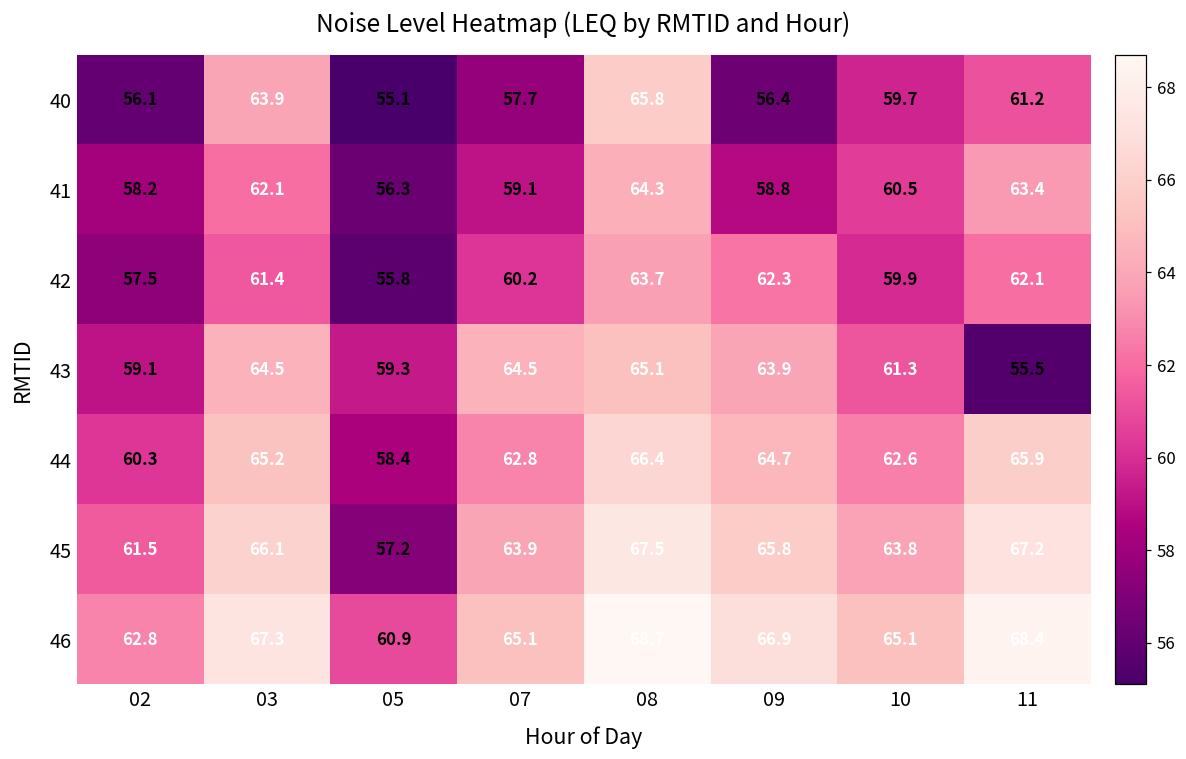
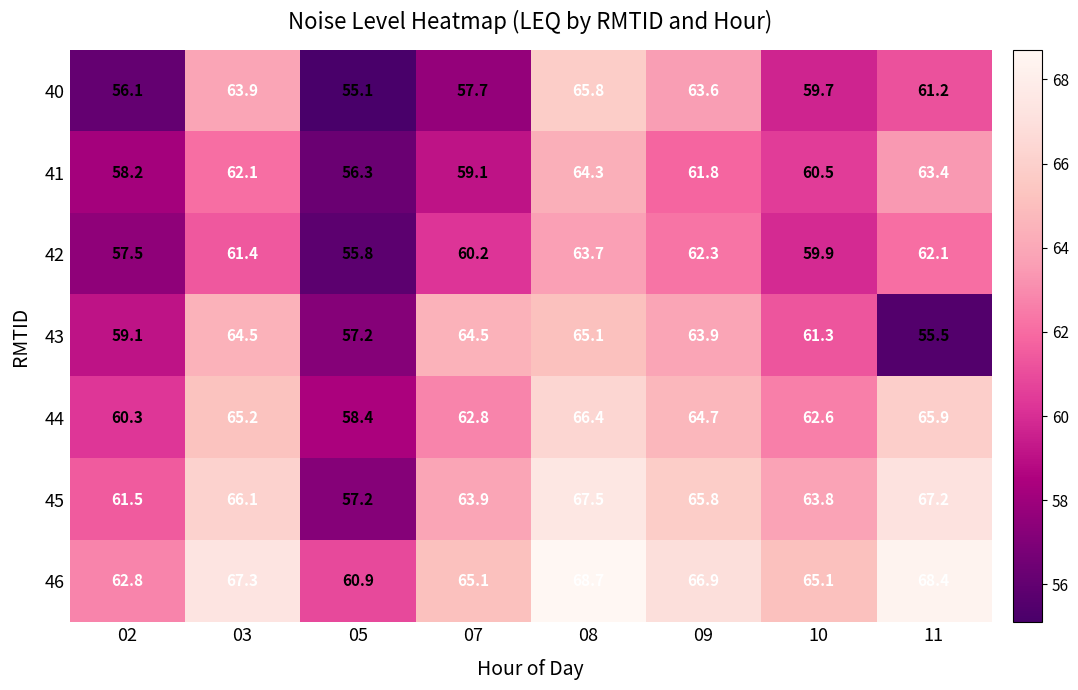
40, 09: 56.4 -> 63.6
41, 09: 58.8 -> 61.8
43, 05: 59.3 -> 57.2
